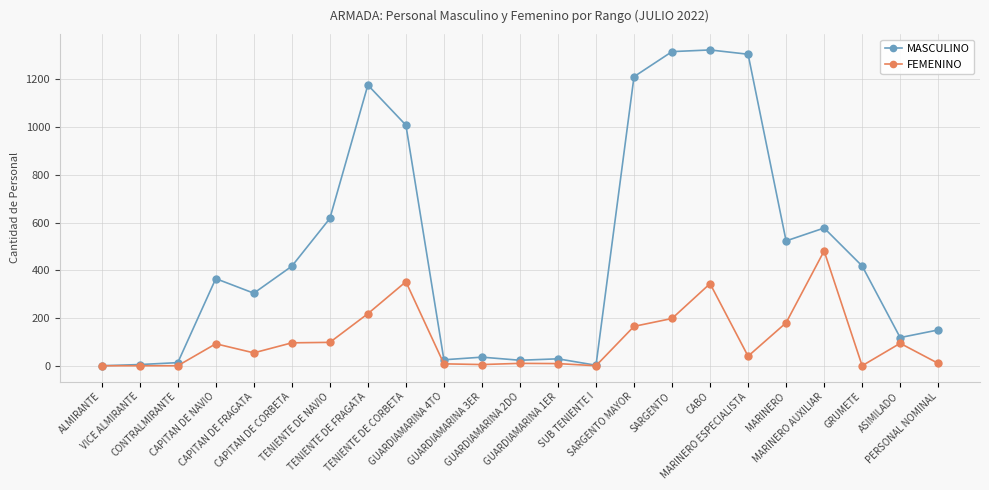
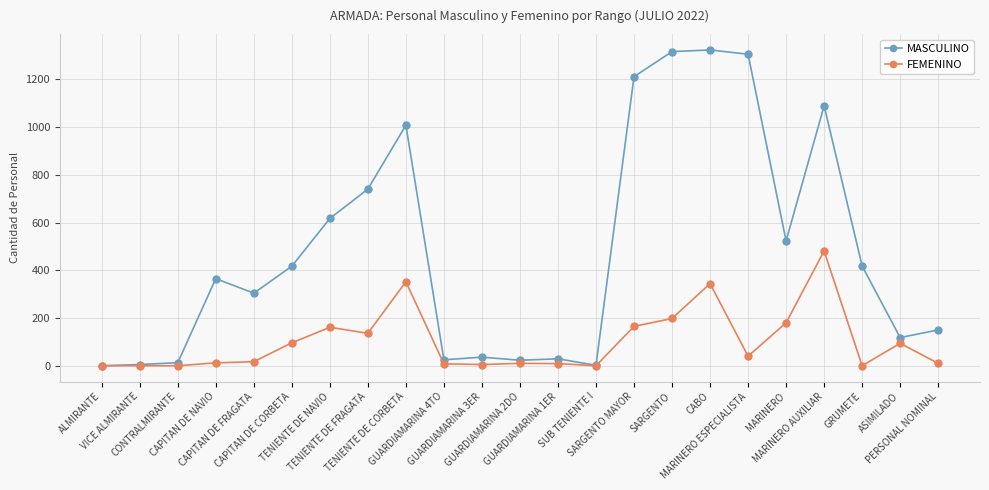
FEMENINO, CAPITAN DE NAVIO: 90 -> 10
FEMENINO, CAPITAN DE FRAGATA: 50 -> 20
FEMENINO, TENIENTE DE NAVIO: 100 -> 160
MASCULINO, TENIENTE DE FRAGATA: 1180 -> 740
FEMENINO, TENIENTE DE FRAGATA: 220 -> 140
MASCULINO, MARINERO AUXILIAR: 580 -> 1090
